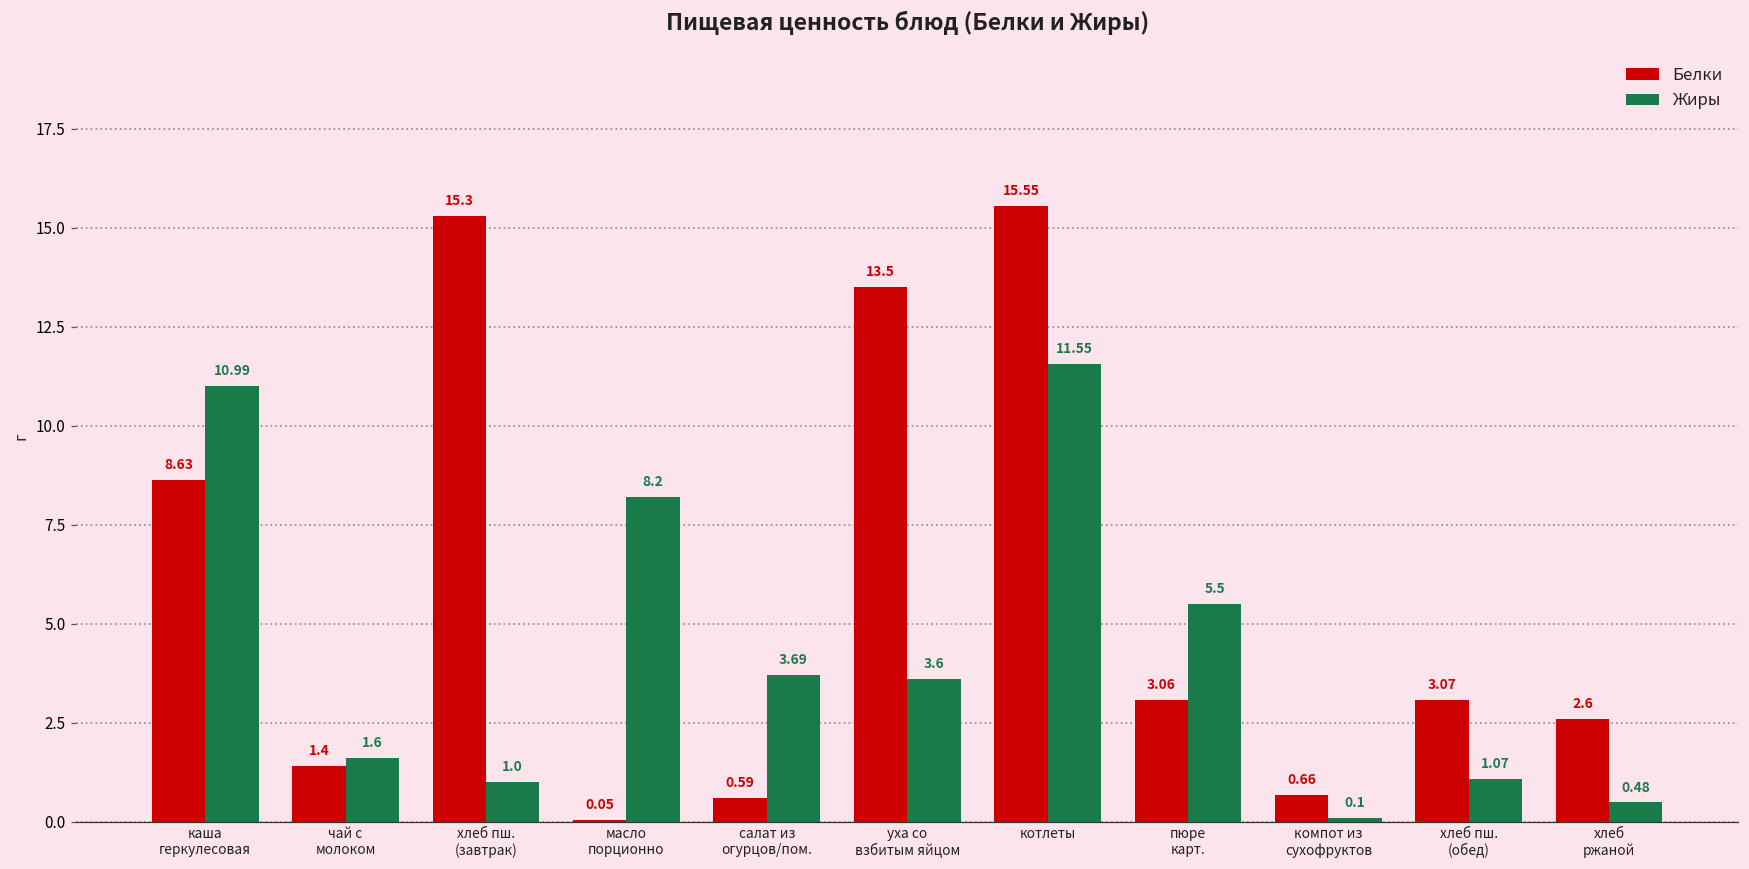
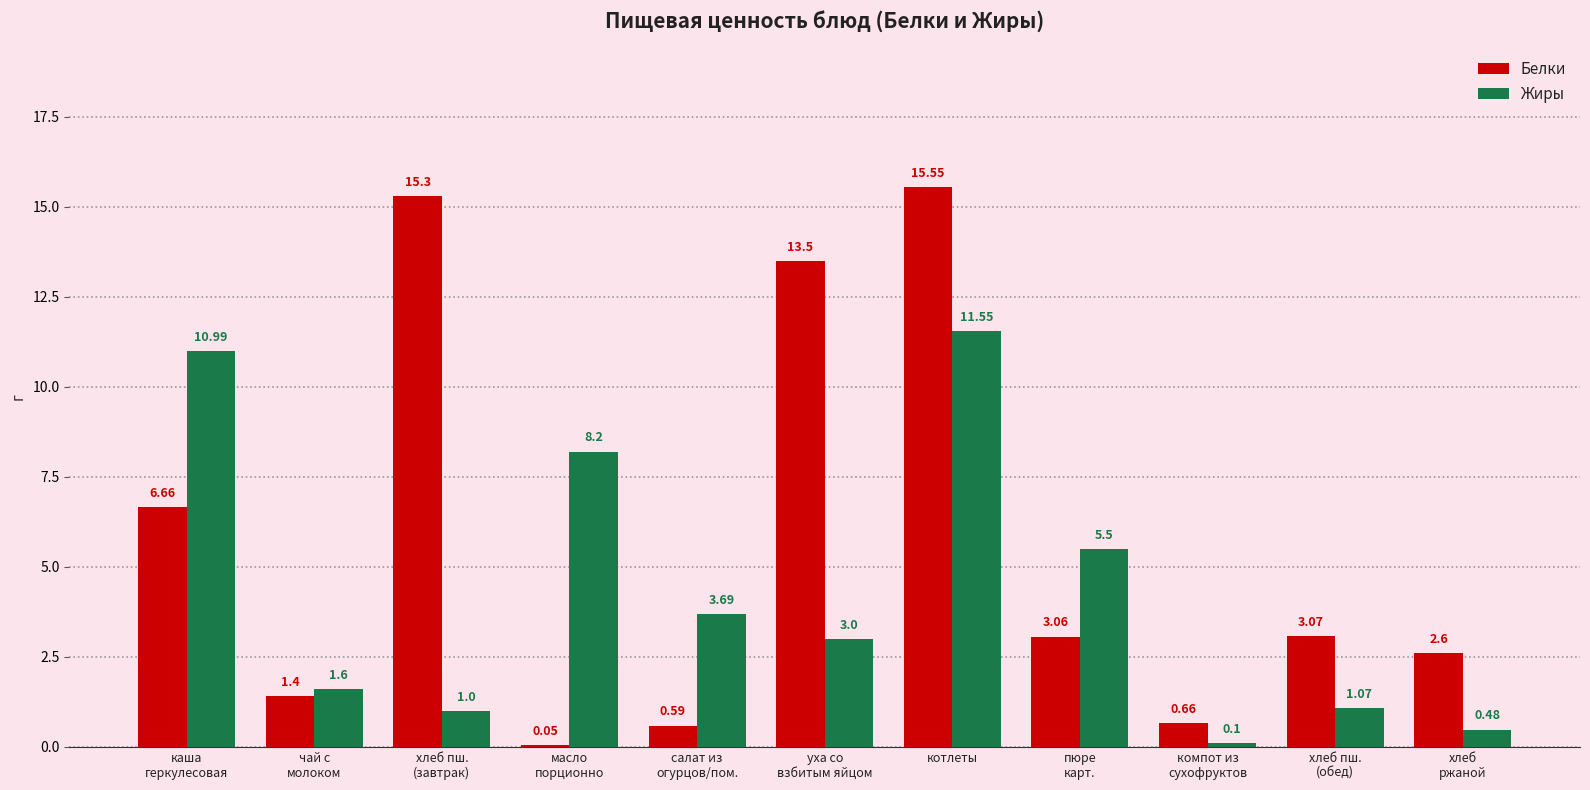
Белки, каша геркулесовая: 8.63 -> 6.66
Жиры, уха со взбитым яйцом: 3.6 -> 3.0
